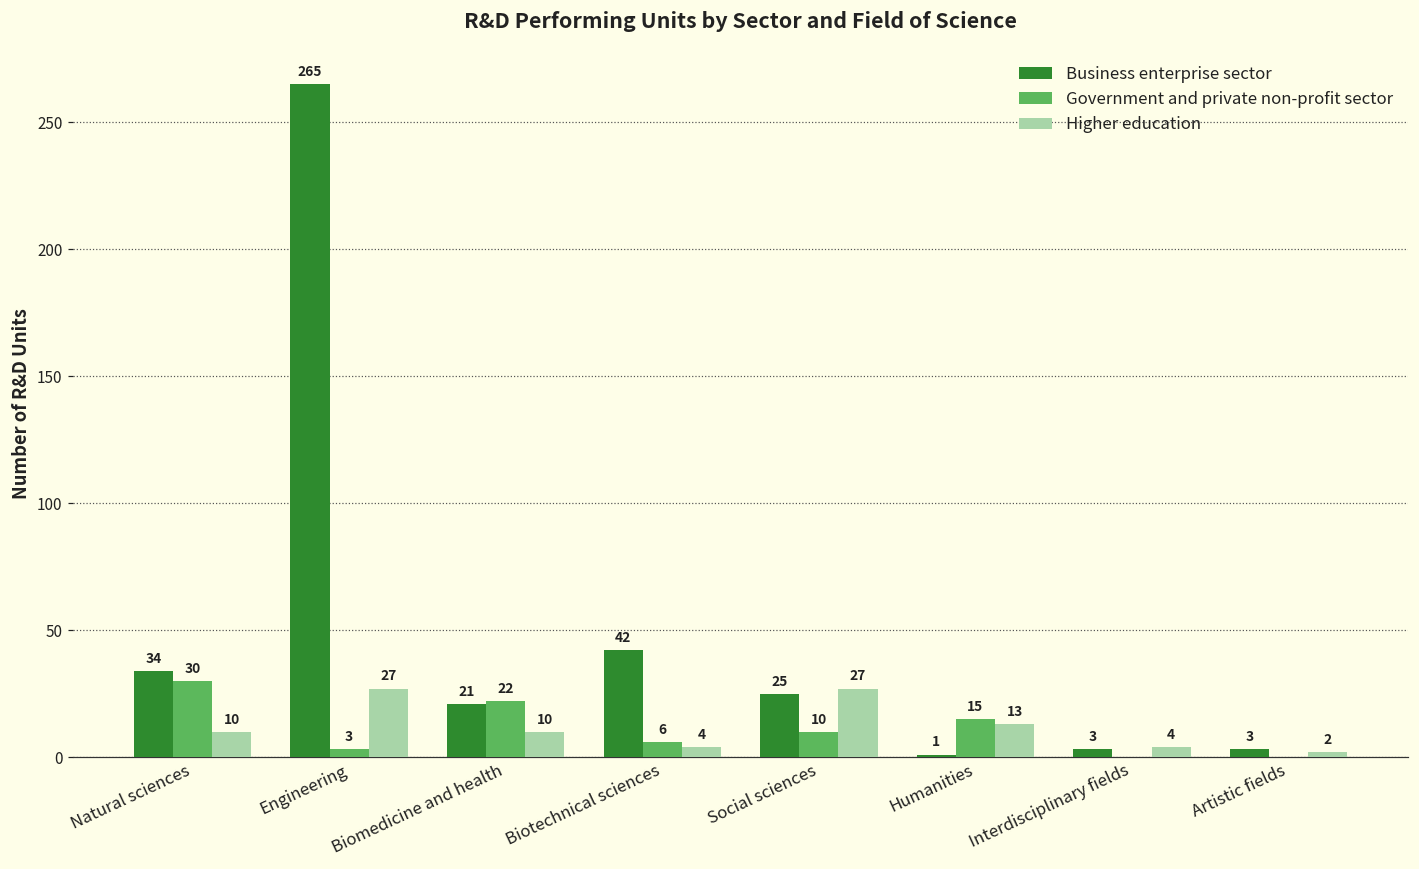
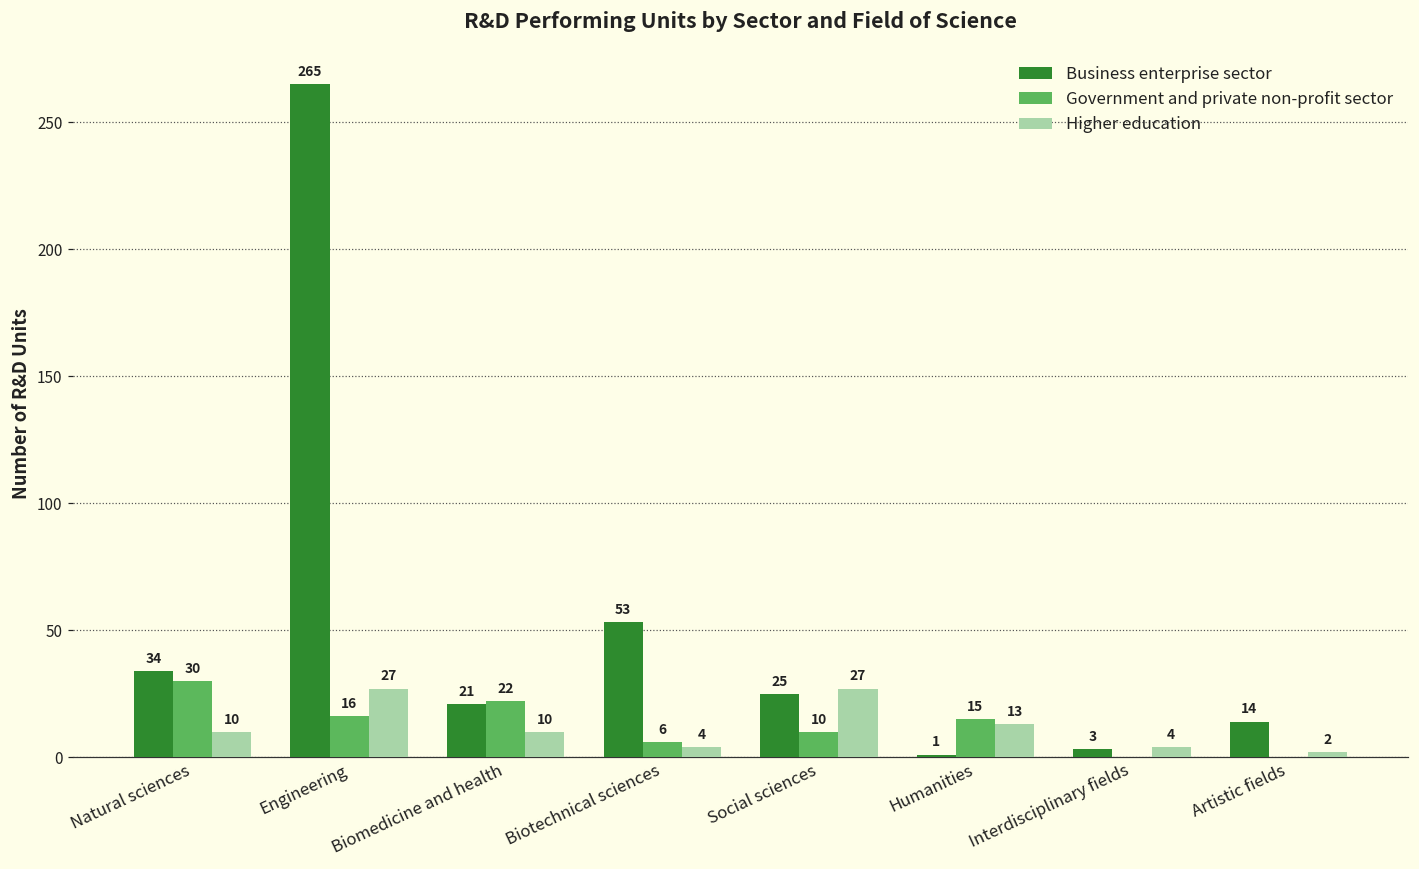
Government and private non-profit sector, Engineering: 3 -> 16
Business enterprise sector, Biotechnical sciences: 42 -> 53
Business enterprise sector, Artistic fields: 3 -> 14
